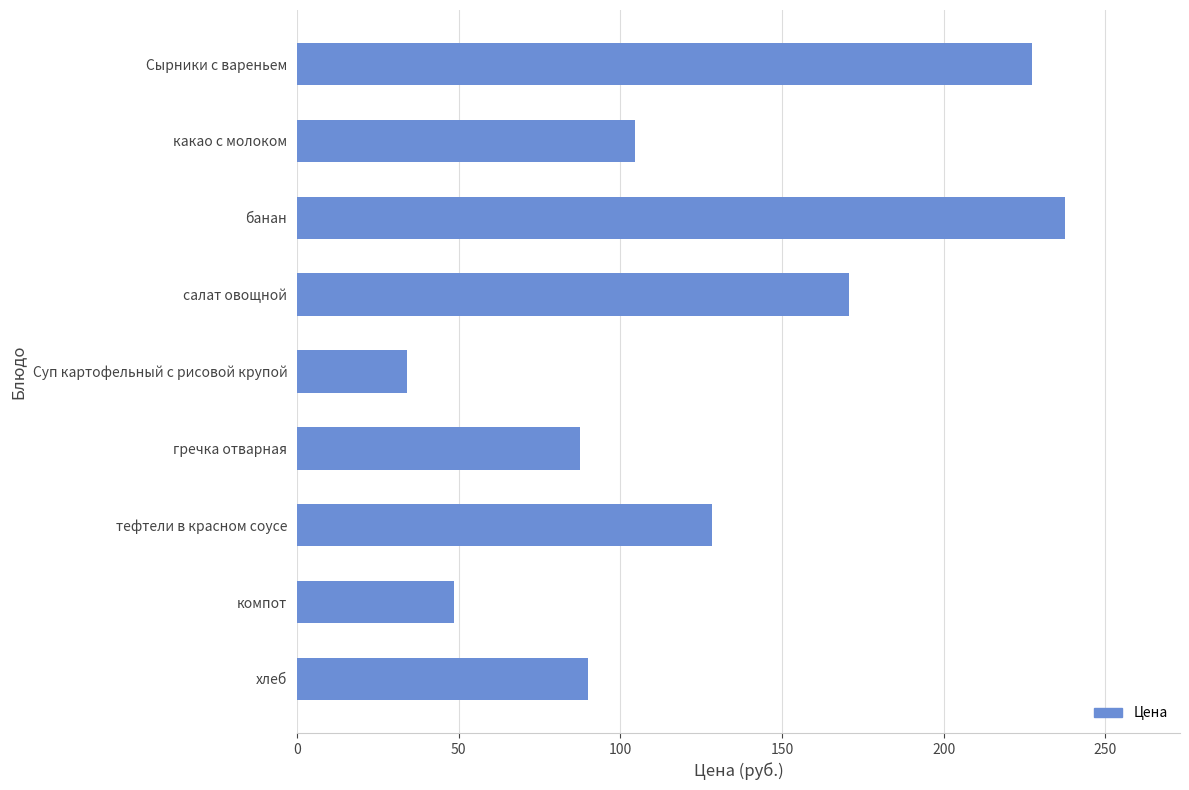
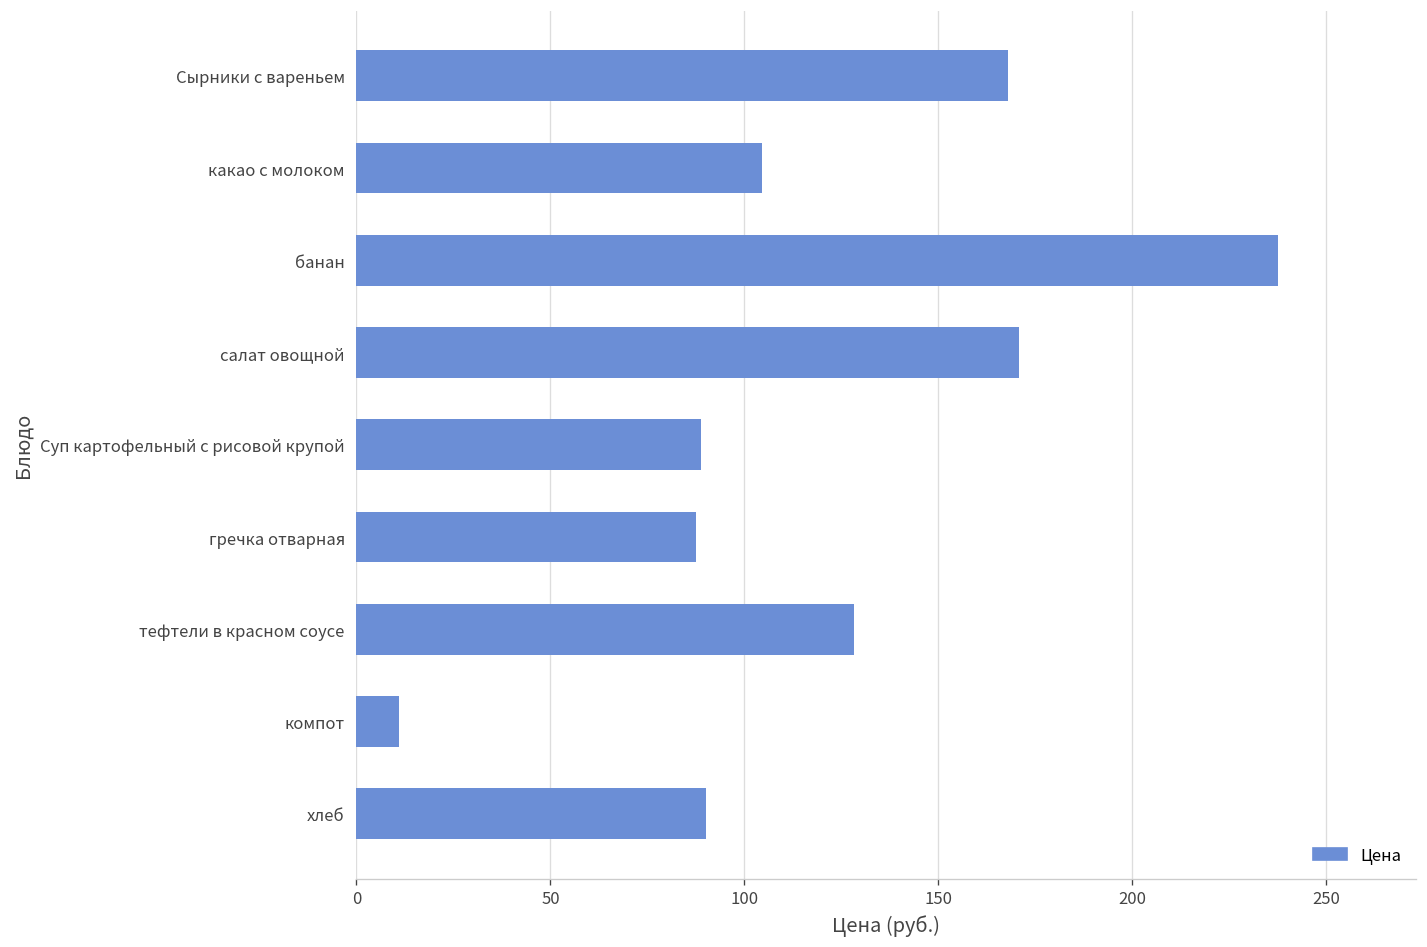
Сырники с вареньем: 227 -> 168
Суп картофельный с рисовой крупой: 34 -> 89
компот: 49 -> 11
